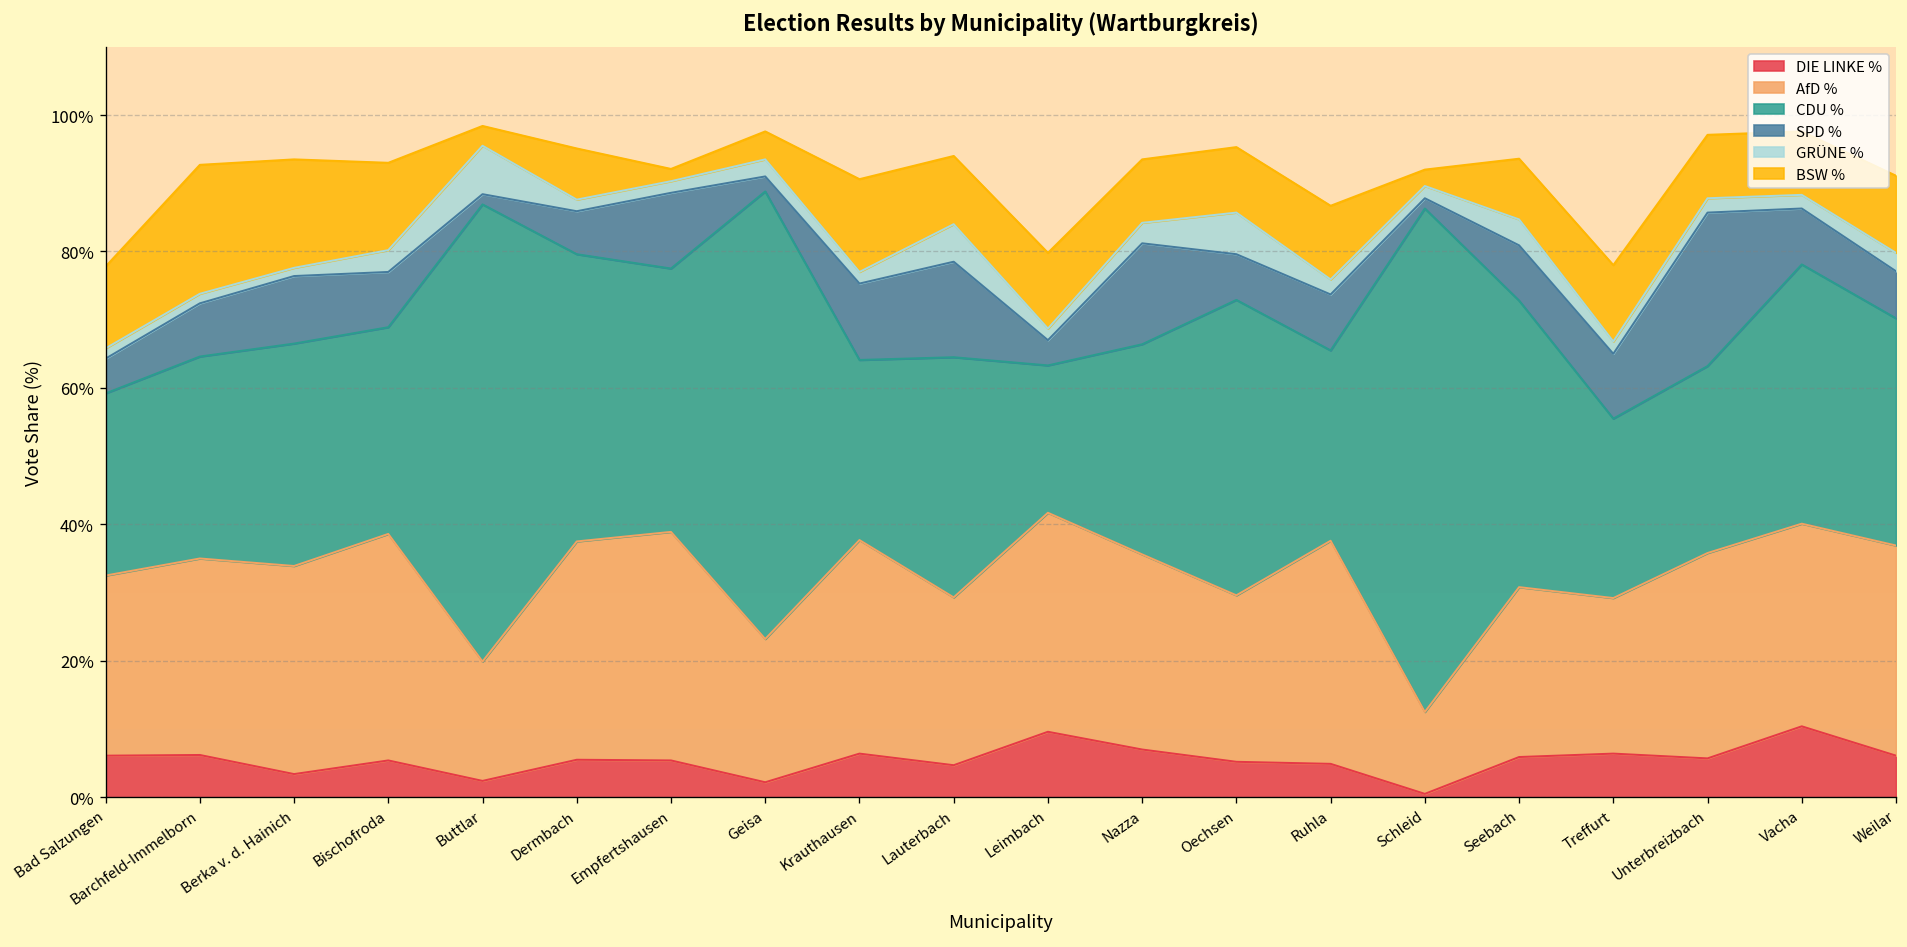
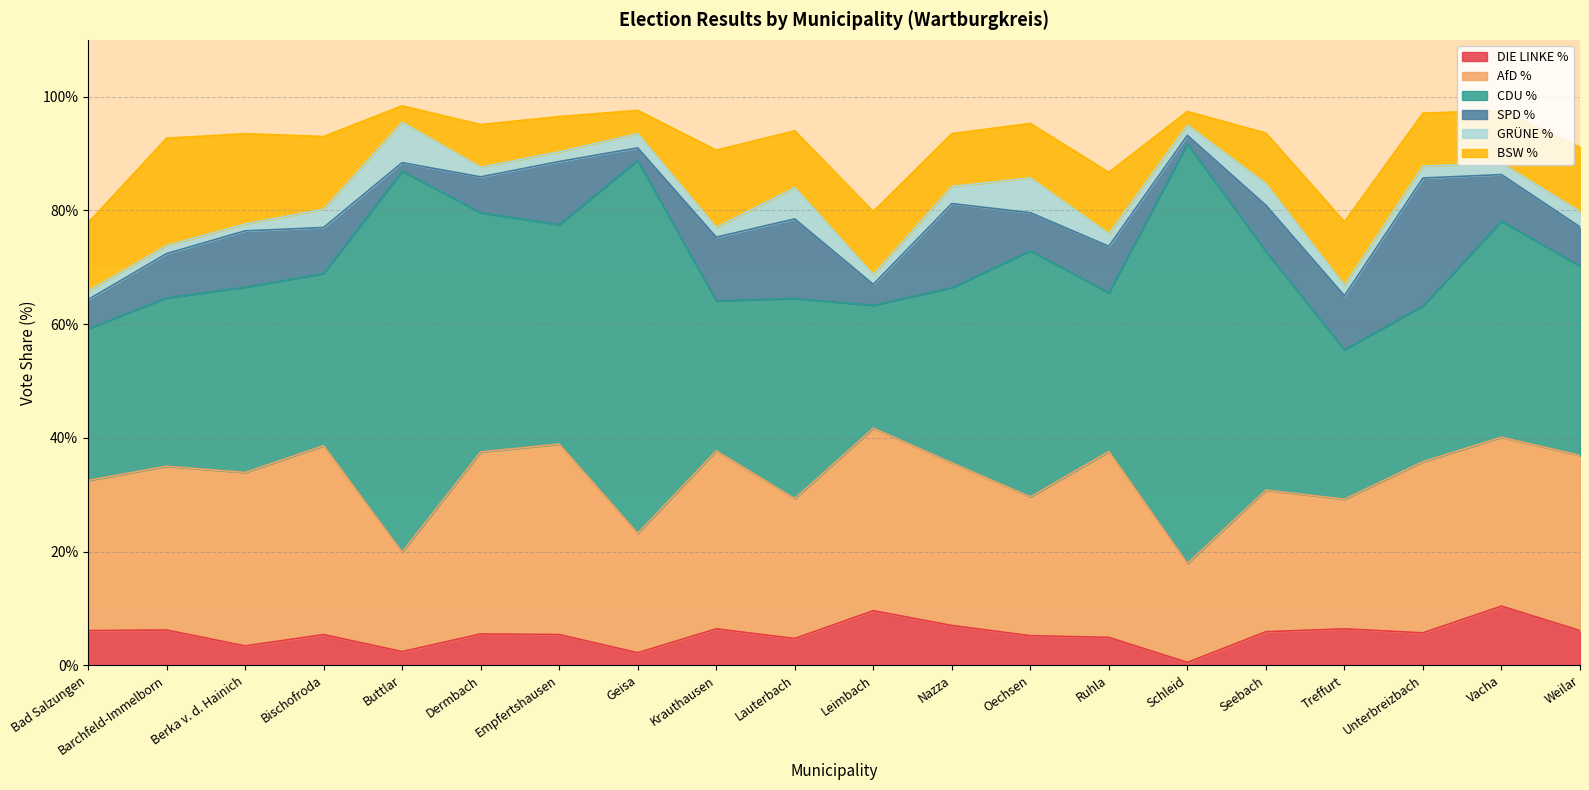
BSW %, Empfertshausen: 2% -> 6%
AfD %, Schleid: 12% -> 17%
